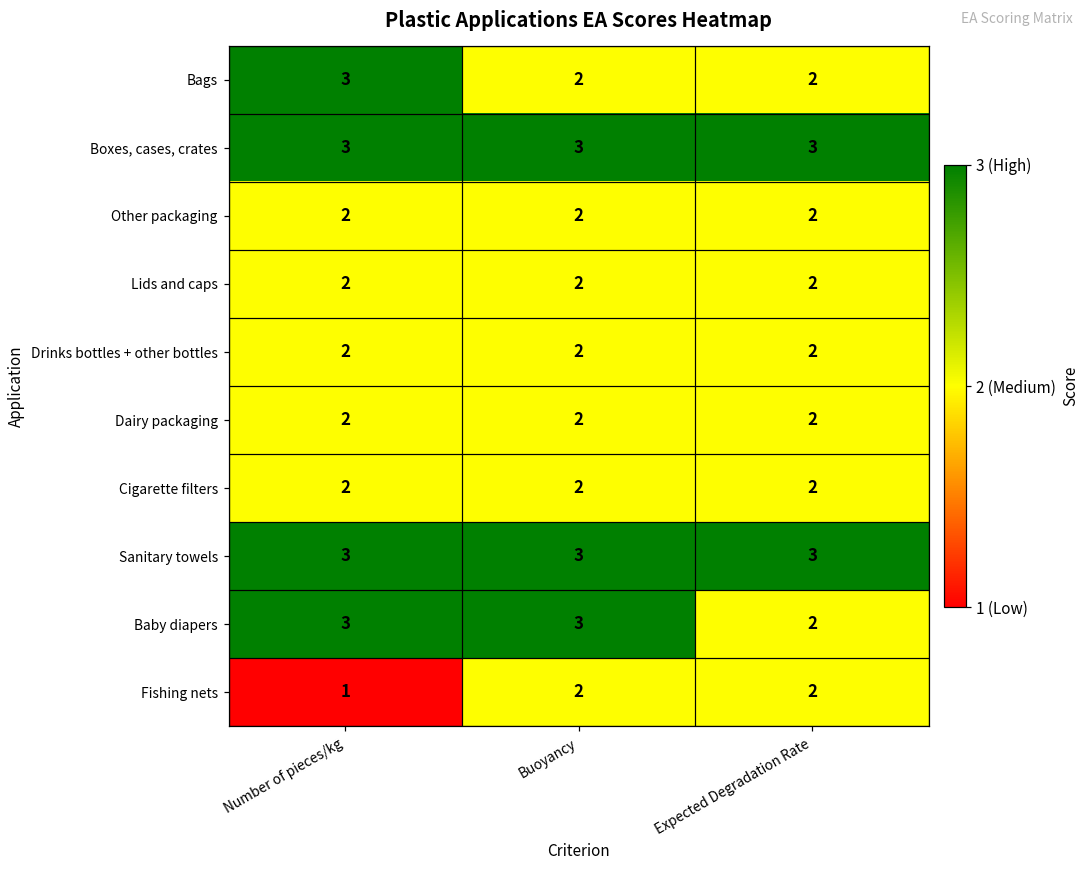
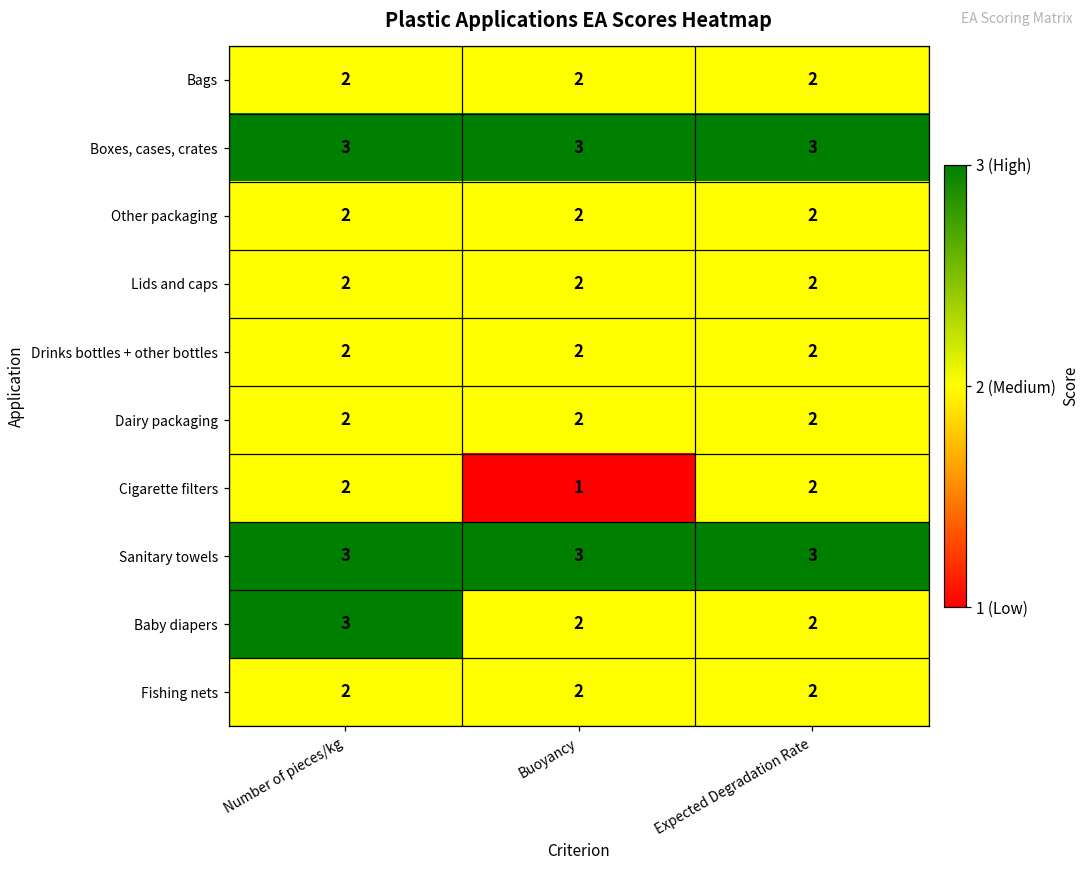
Bags, Number of pieces/kg: 3 -> 2
Cigarette filters, Buoyancy: 2 -> 1
Baby diapers, Buoyancy: 3 -> 2
Fishing nets, Number of pieces/kg: 1 -> 2
